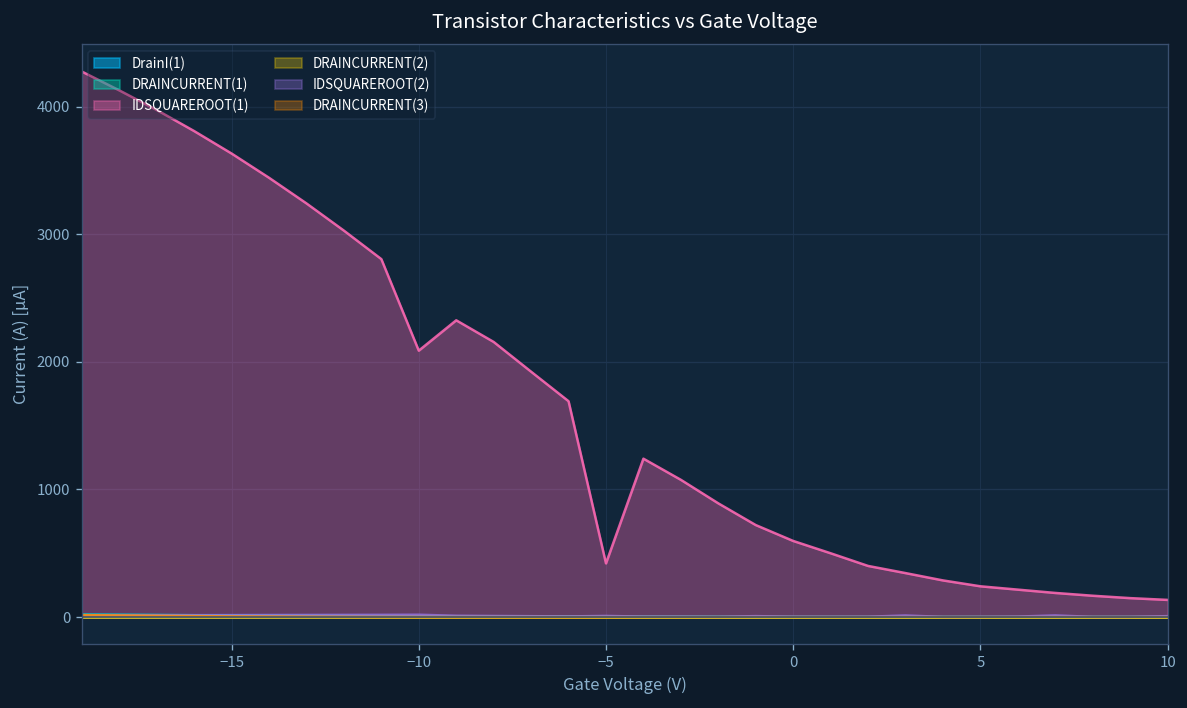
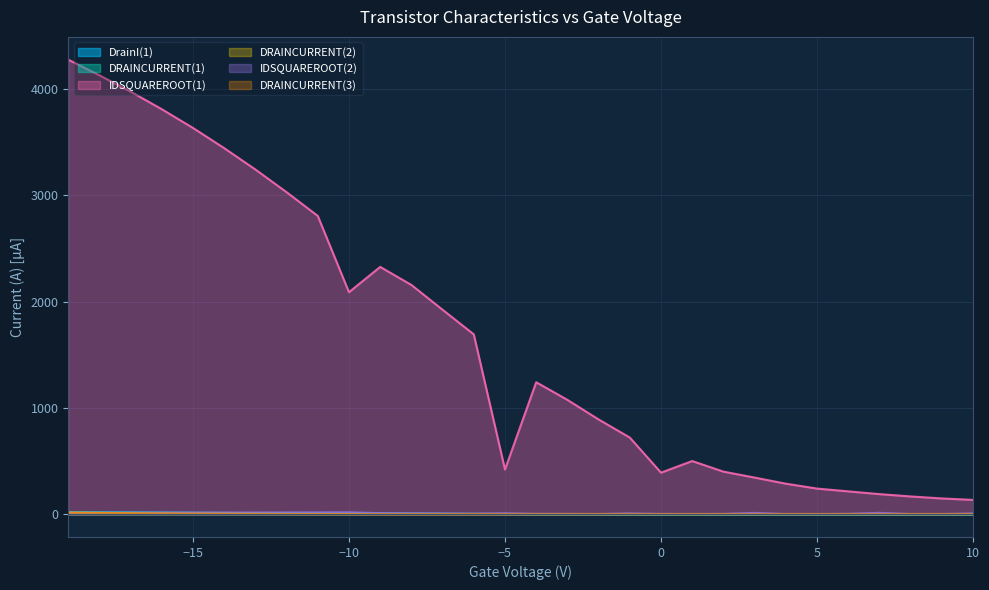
IDSQUAREROOT(1), 0: 600 -> 390
